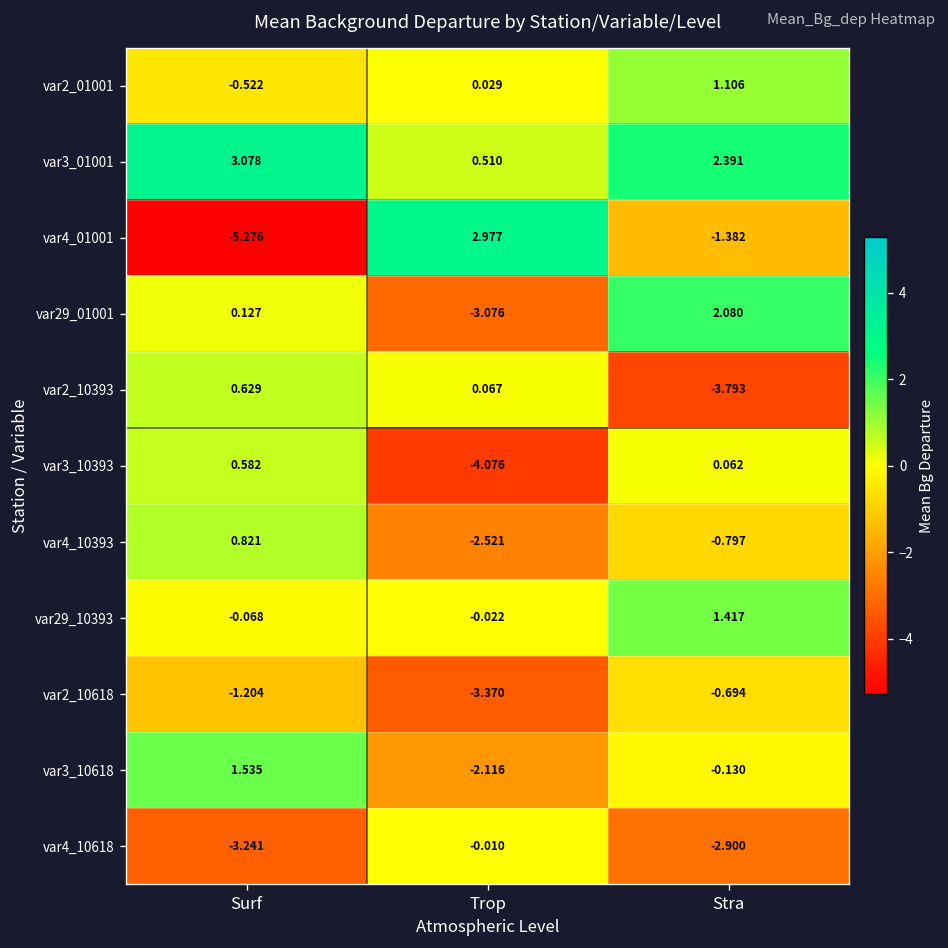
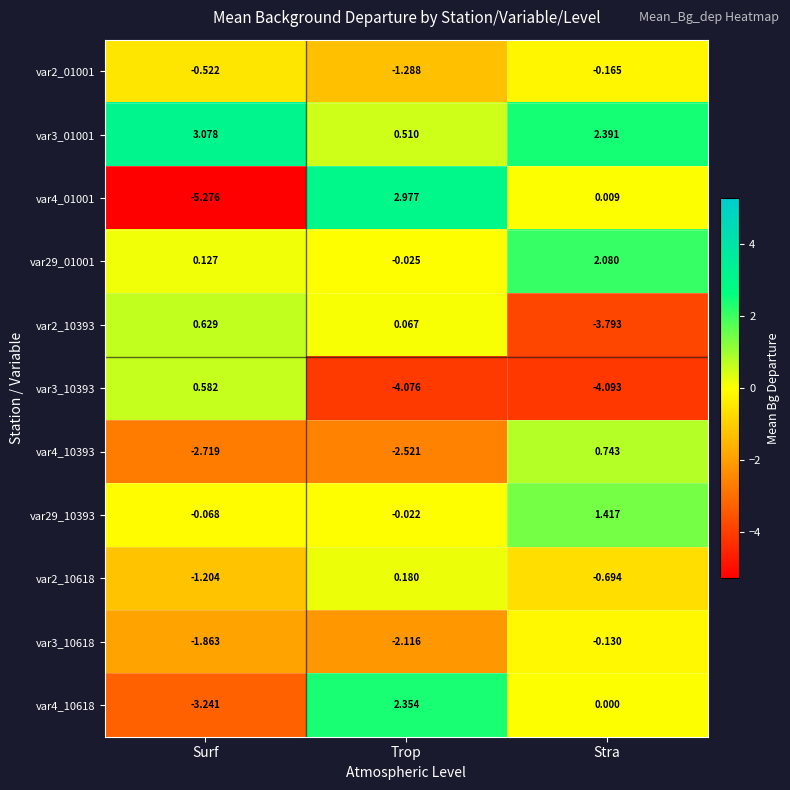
var2_01001, Trop: 0.029 -> -1.288
var2_01001, Stra: 1.106 -> -0.165
var4_01001, Stra: -1.382 -> 0.009
var29_01001, Trop: -3.076 -> -0.025
var3_10393, Stra: 0.062 -> -4.093
var4_10393, Surf: 0.821 -> -2.719
var4_10393, Stra: -0.797 -> 0.743
var2_10618, Trop: -3.370 -> 0.180
var3_10618, Surf: 1.535 -> -1.863
var4_10618, Trop: -0.010 -> 2.354
var4_10618, Stra: -2.900 -> 0.000
